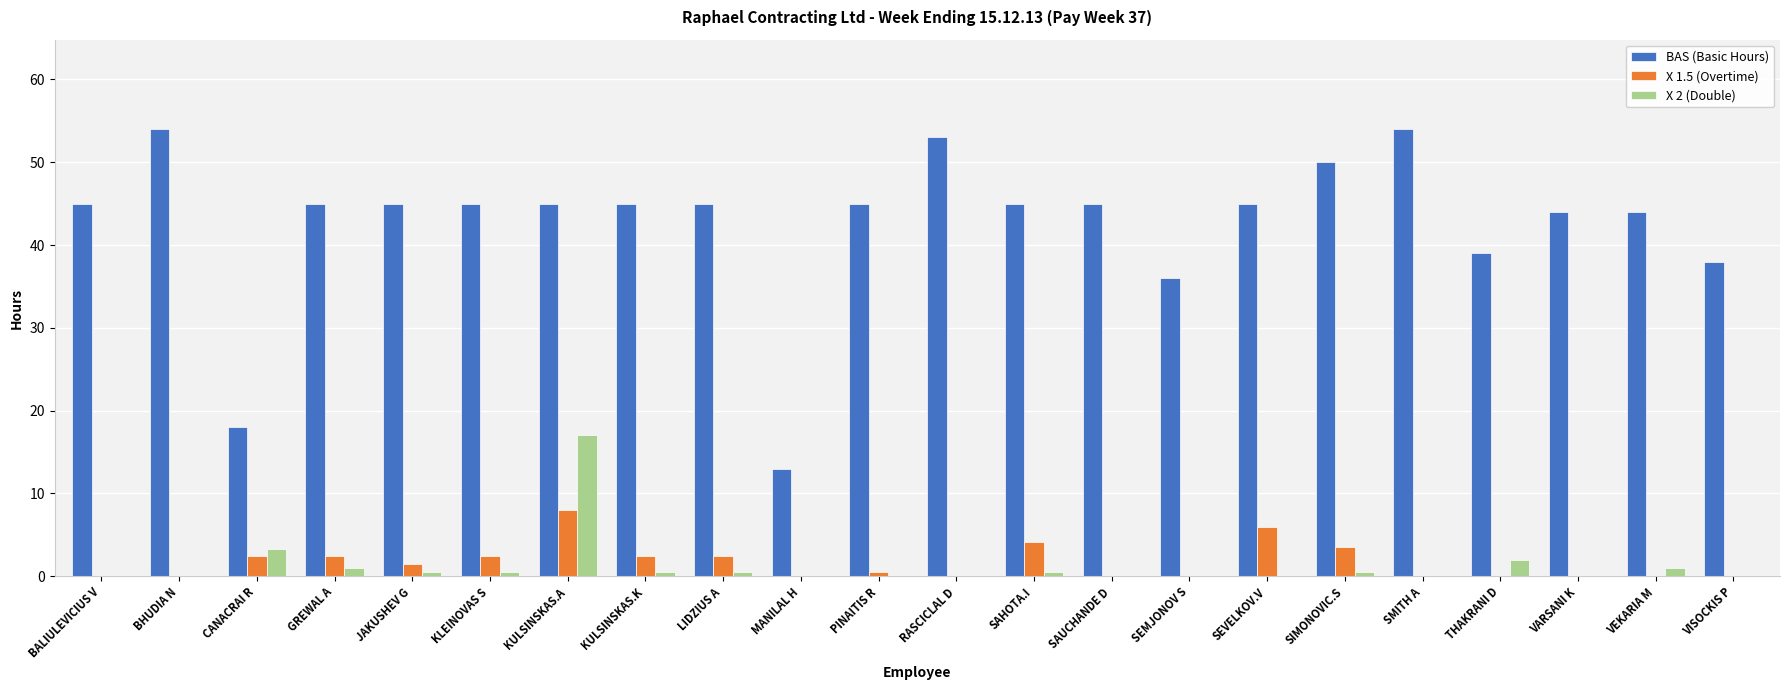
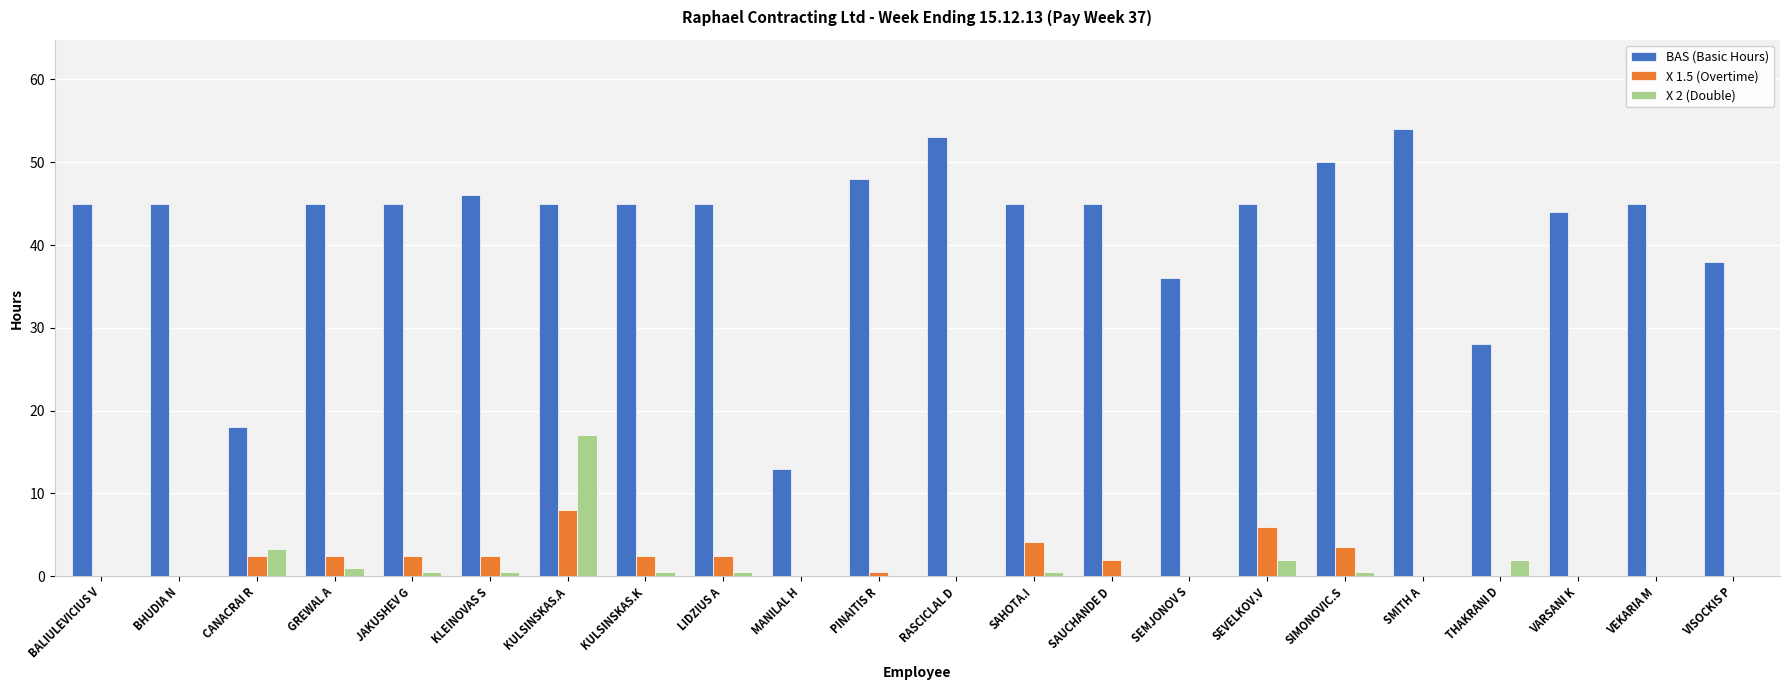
BAS (Basic Hours), BHUDIA N: 54 -> 45
X 1.5 (Overtime), JAKUSHEV G: 2 -> 3
BAS (Basic Hours), KLEINOVAS S: 45 -> 46
BAS (Basic Hours), PINAITIS R: 45 -> 48
X 1.5 (Overtime), SAUCHANDE D: 0 -> 2
X 2 (Double), SEVELKOV.V: 0 -> 2
BAS (Basic Hours), THAKRANI D: 39 -> 28
BAS (Basic Hours), VEKARIA M: 44 -> 45
X 2 (Double), VEKARIA M: 1 -> 0
